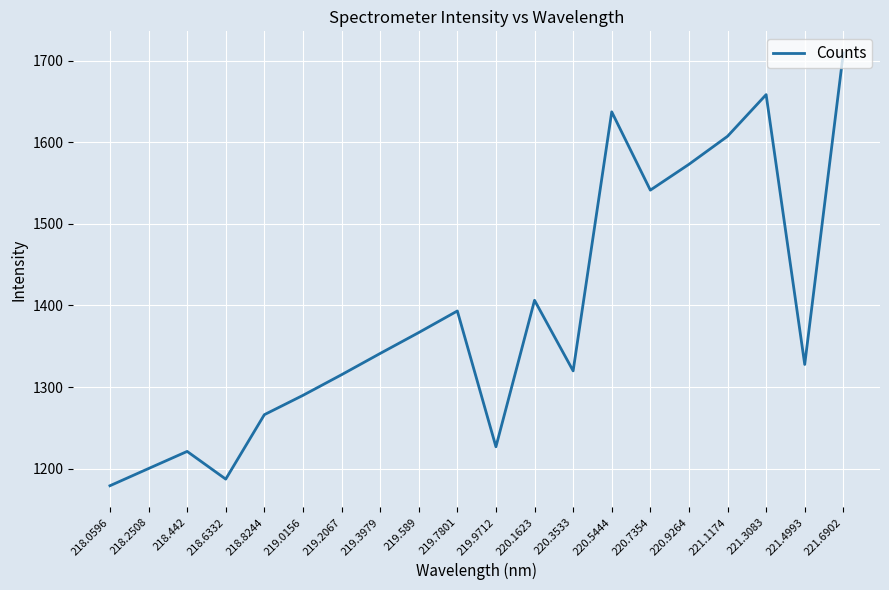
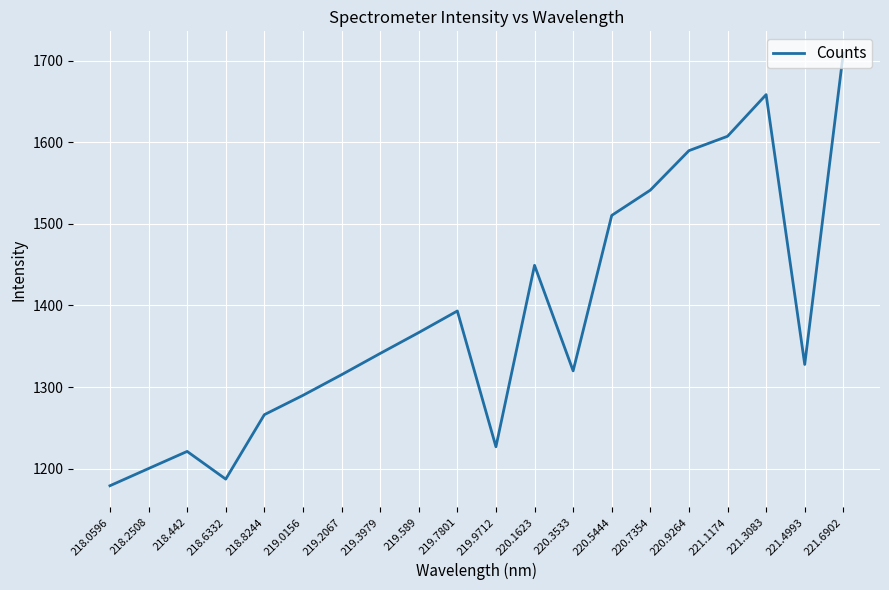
220.1623: 1410 -> 1450
220.5444: 1640 -> 1510
220.9264: 1570 -> 1590
